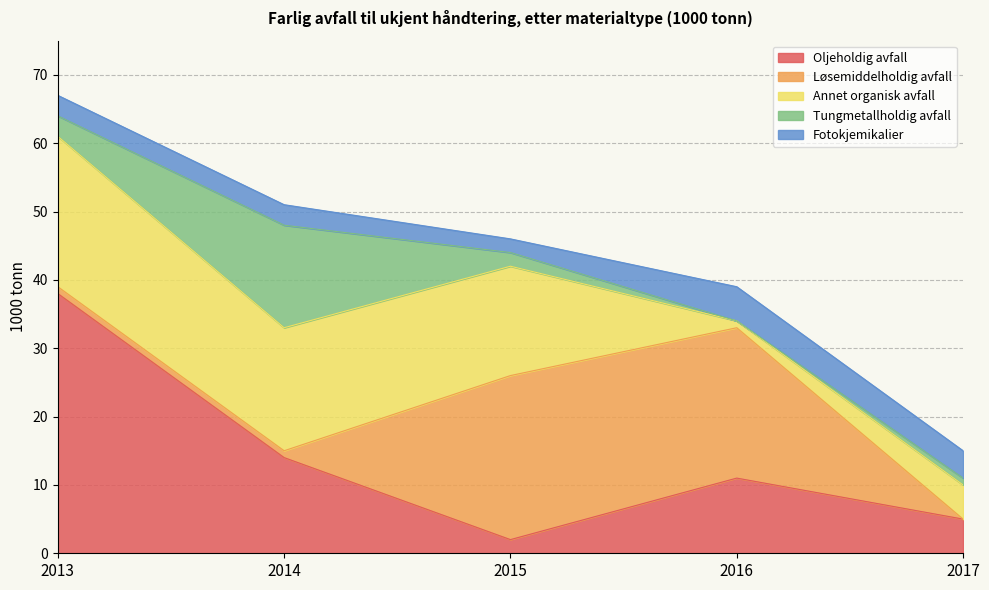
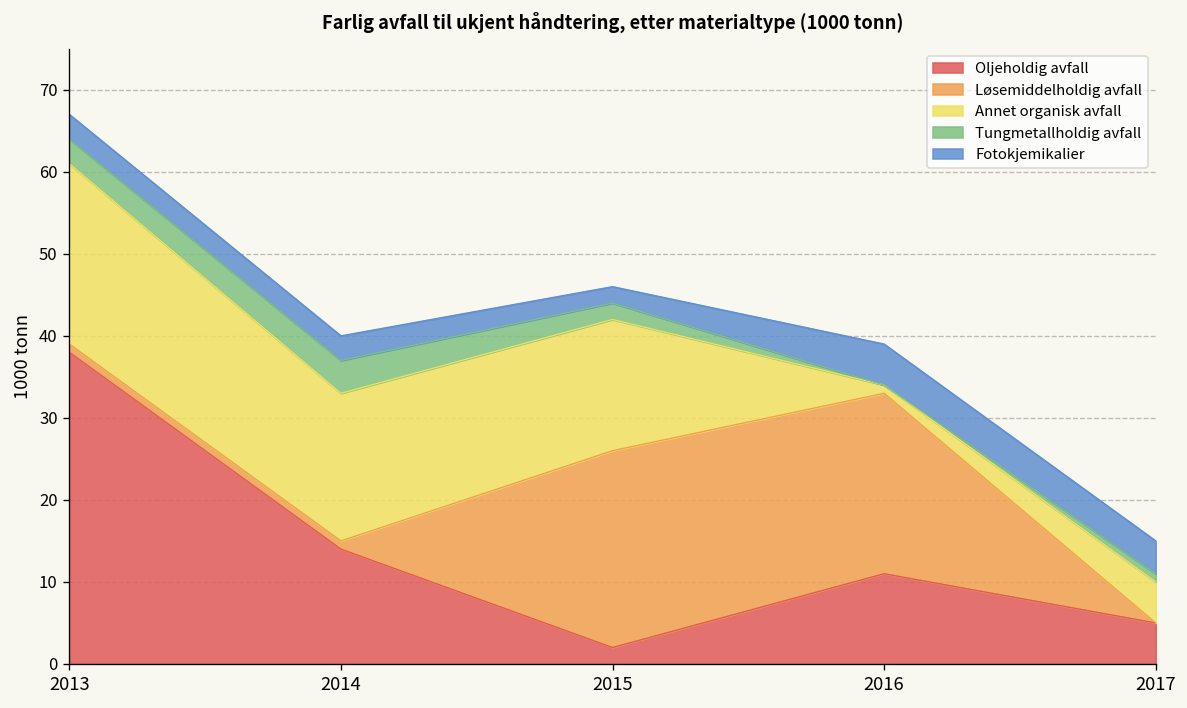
Tungmetallholdig avfall, 2014: 15 -> 4
